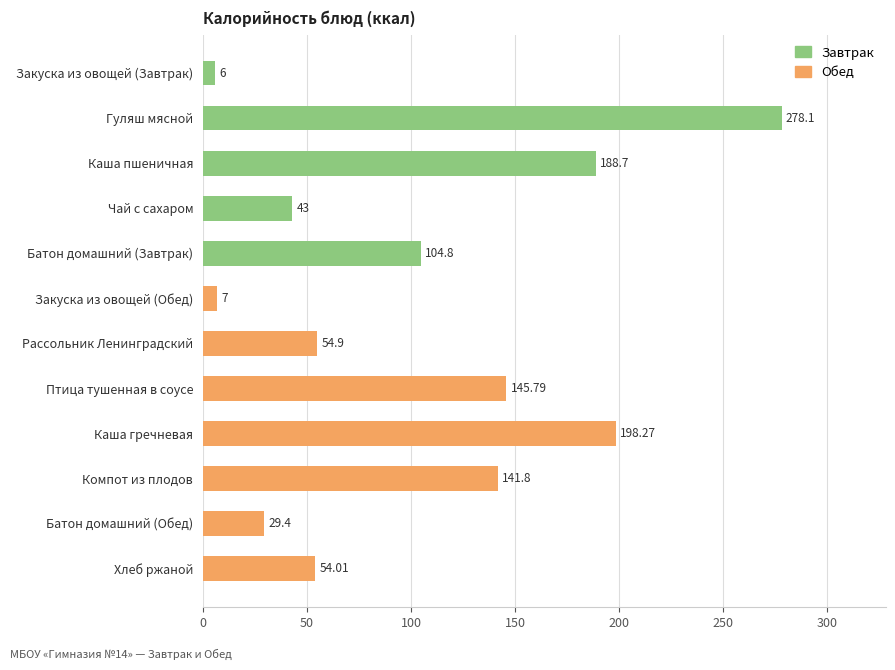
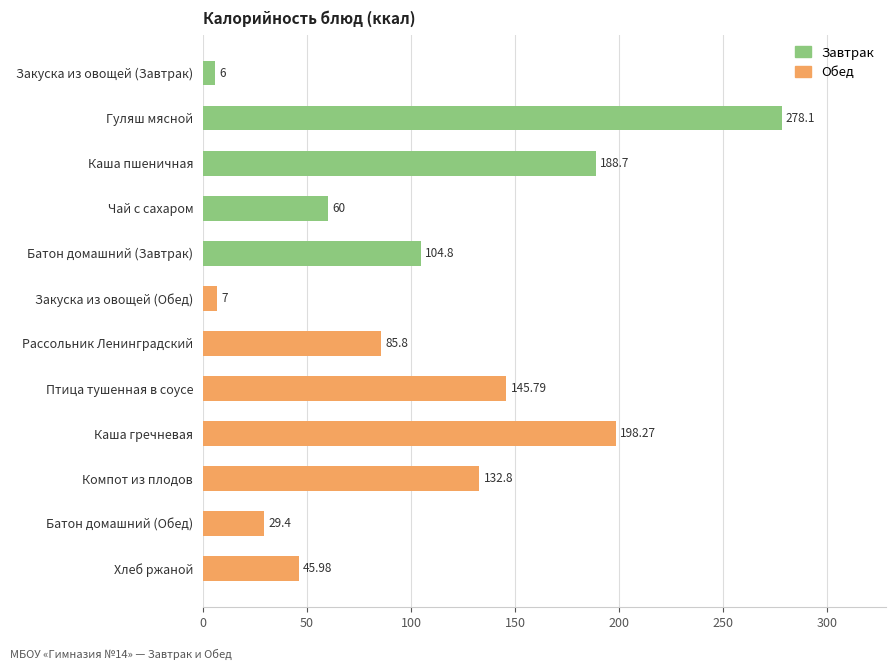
Чай с сахаром: 43 -> 60
Рассольник Ленинградский: 54.9 -> 85.8
Компот из плодов: 141.8 -> 132.8
Хлеб ржаной: 54.01 -> 45.98
